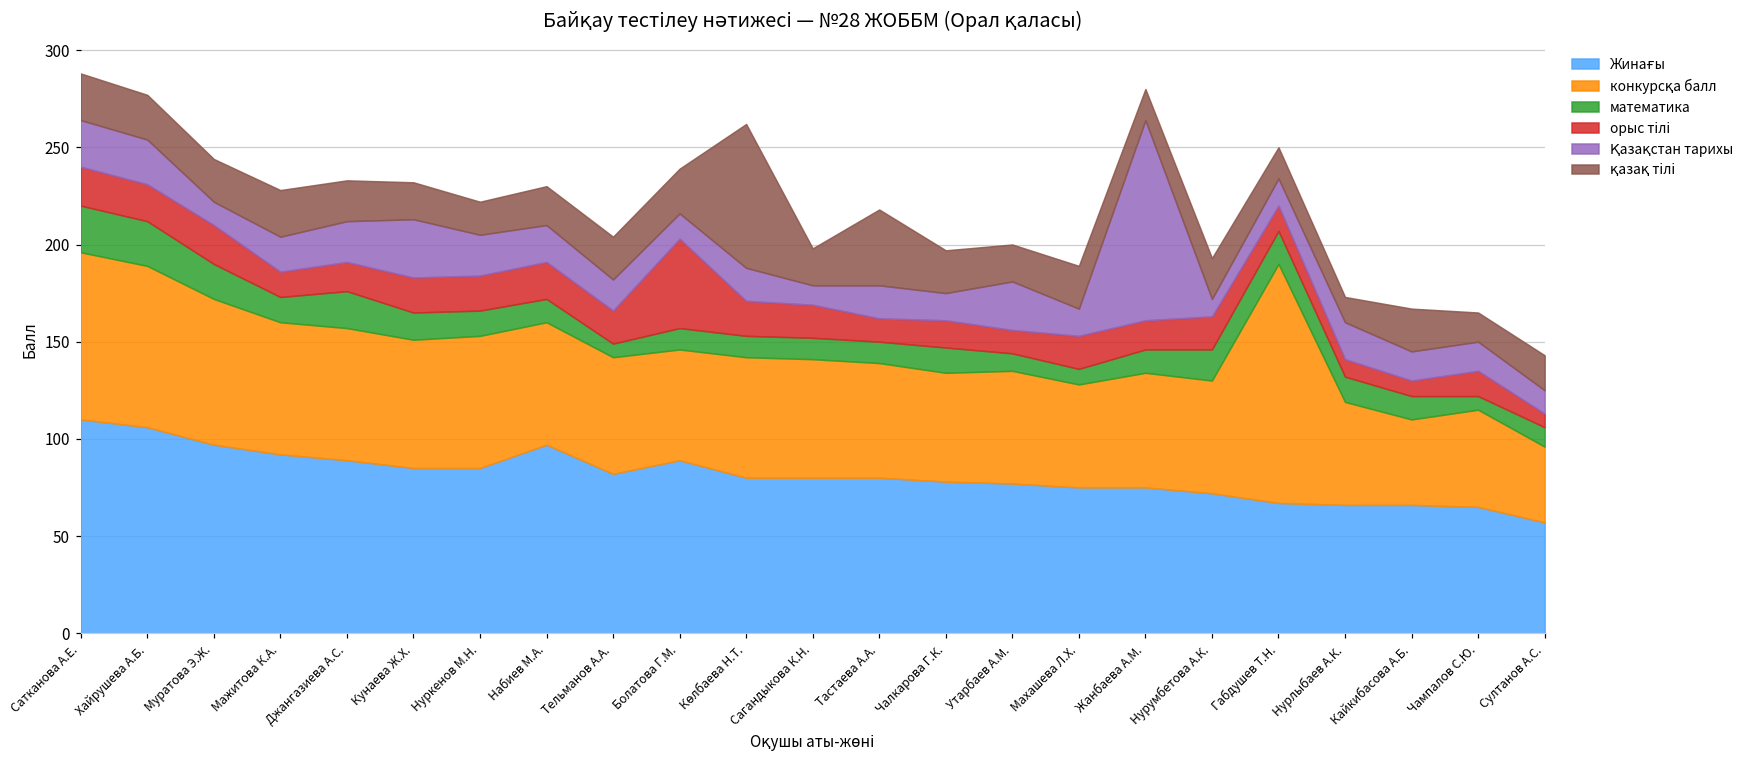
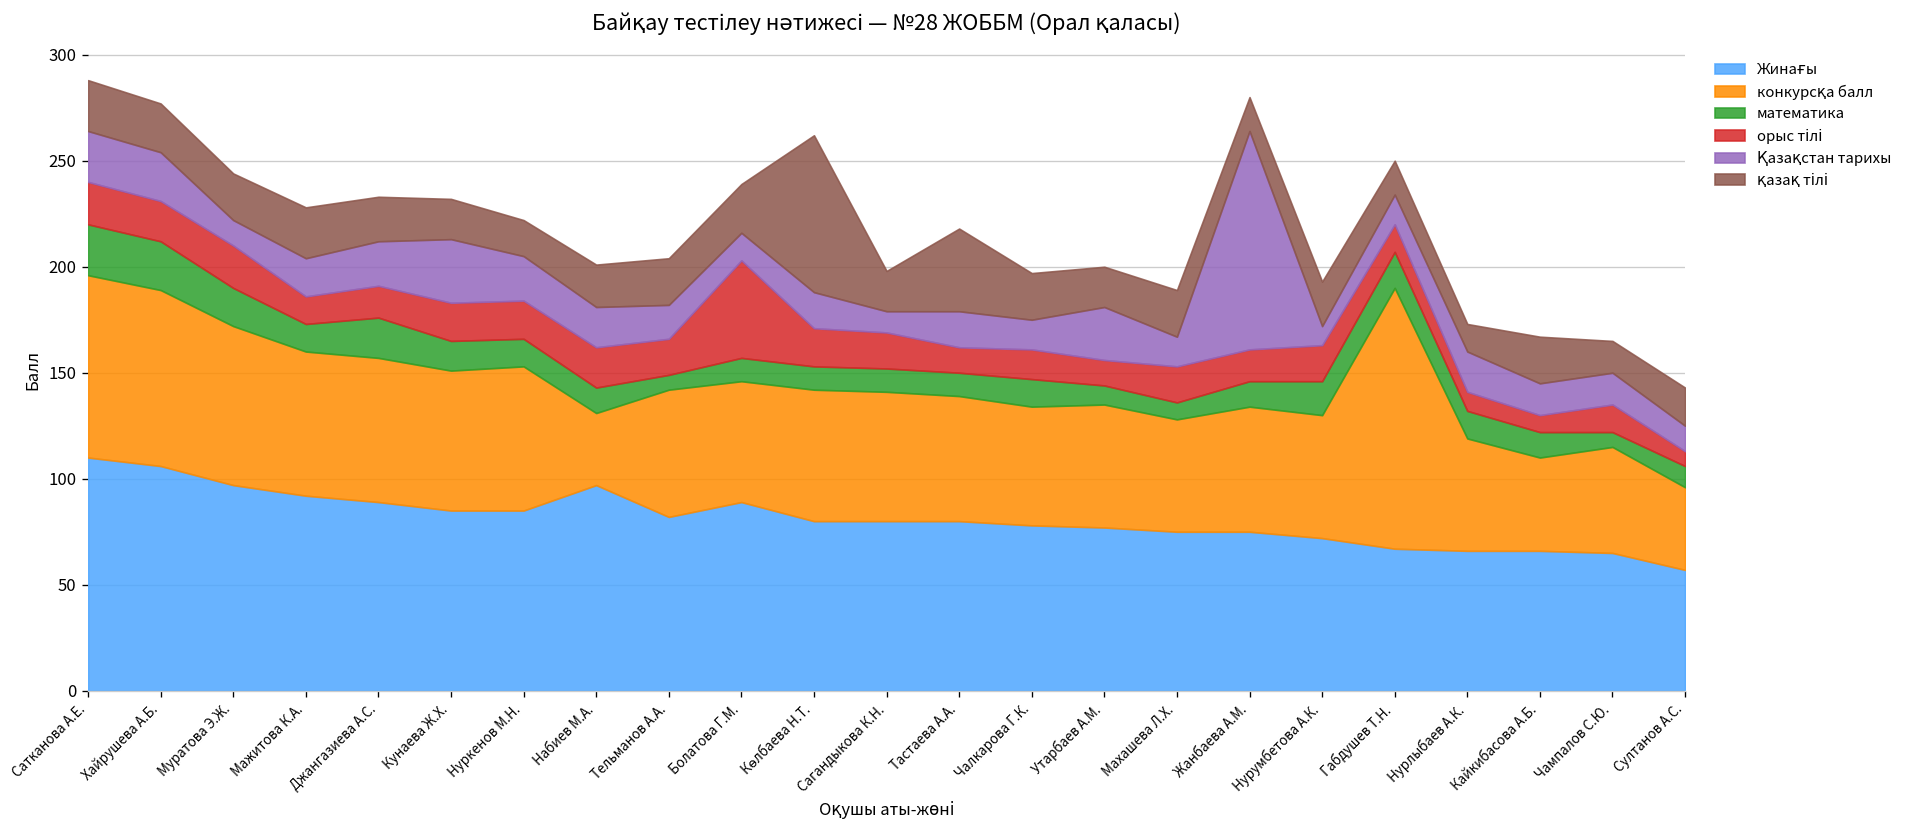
конкурсқа балл, Набиев М.А.: 63 -> 34
